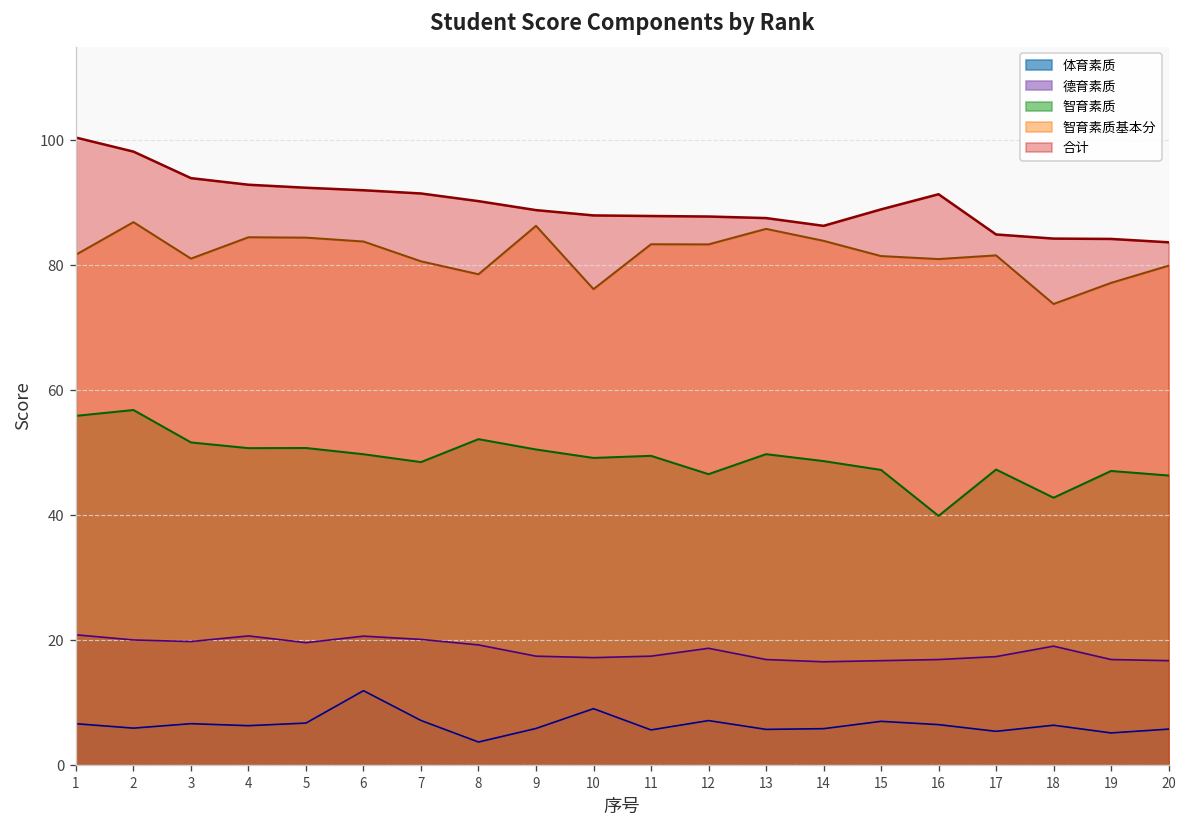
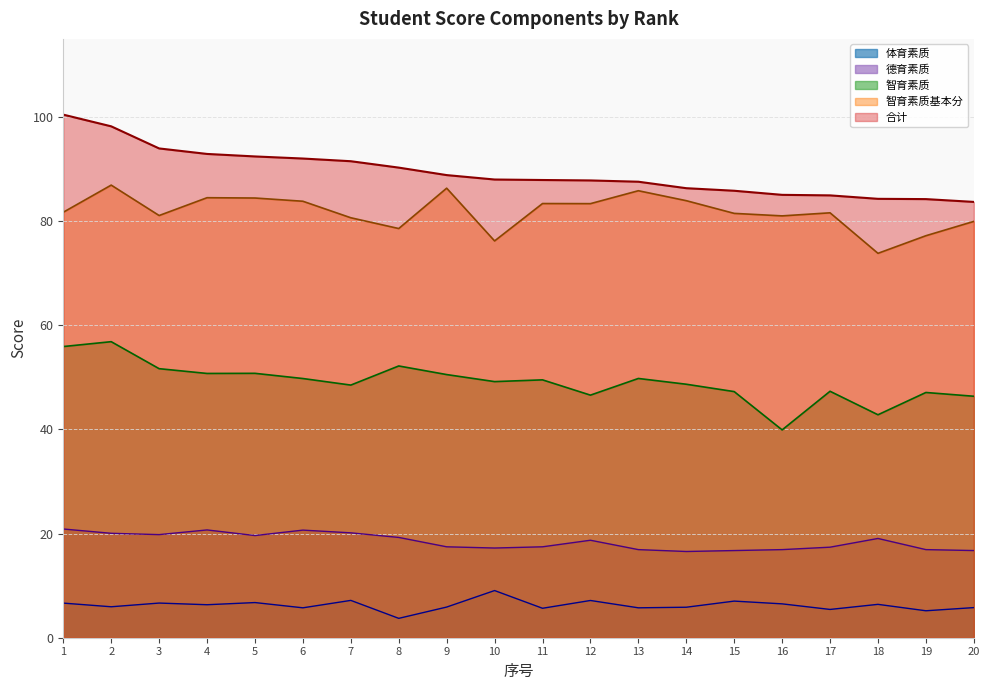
体育素质, 6: 12 -> 6
合计, 15: 89 -> 86
合计, 16: 91 -> 85
